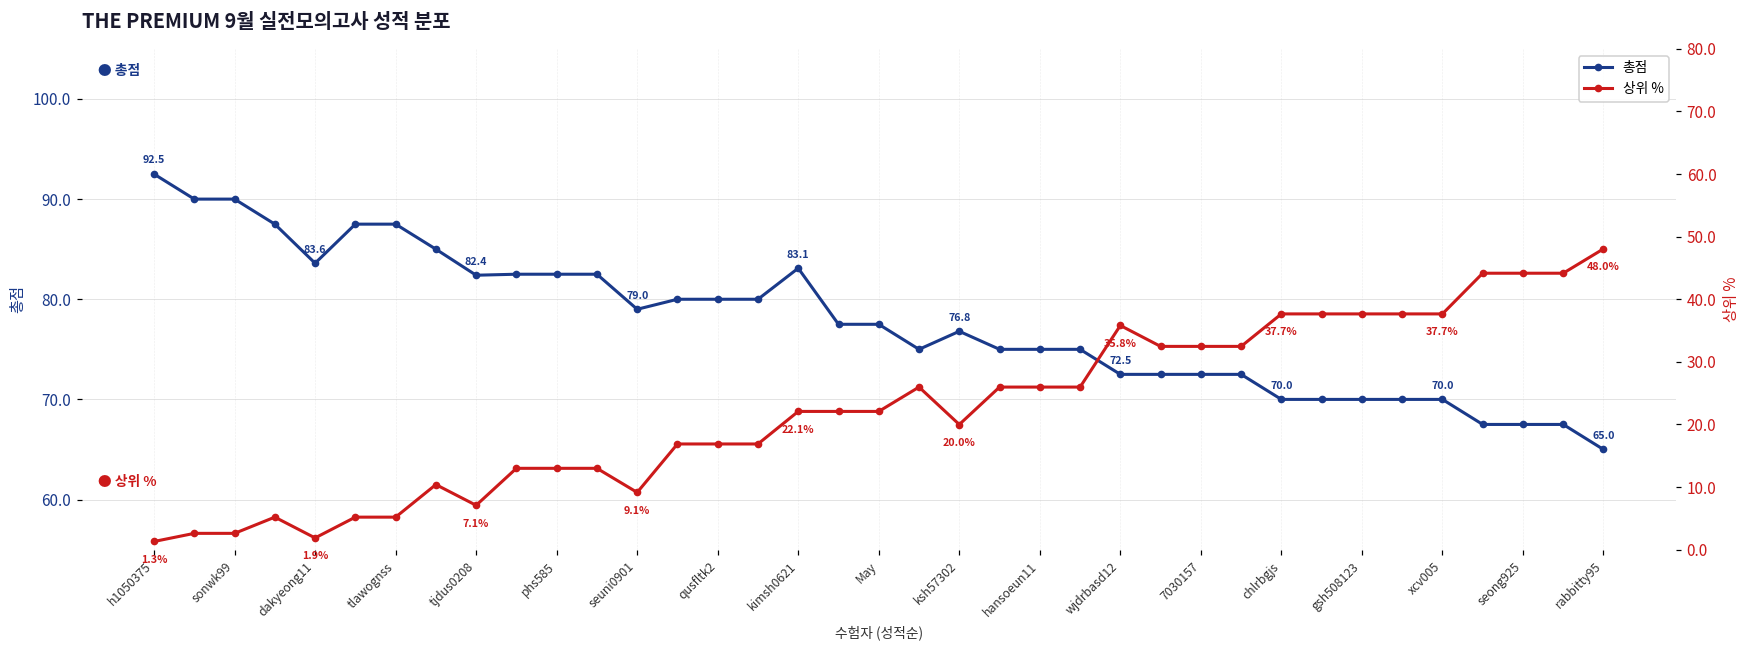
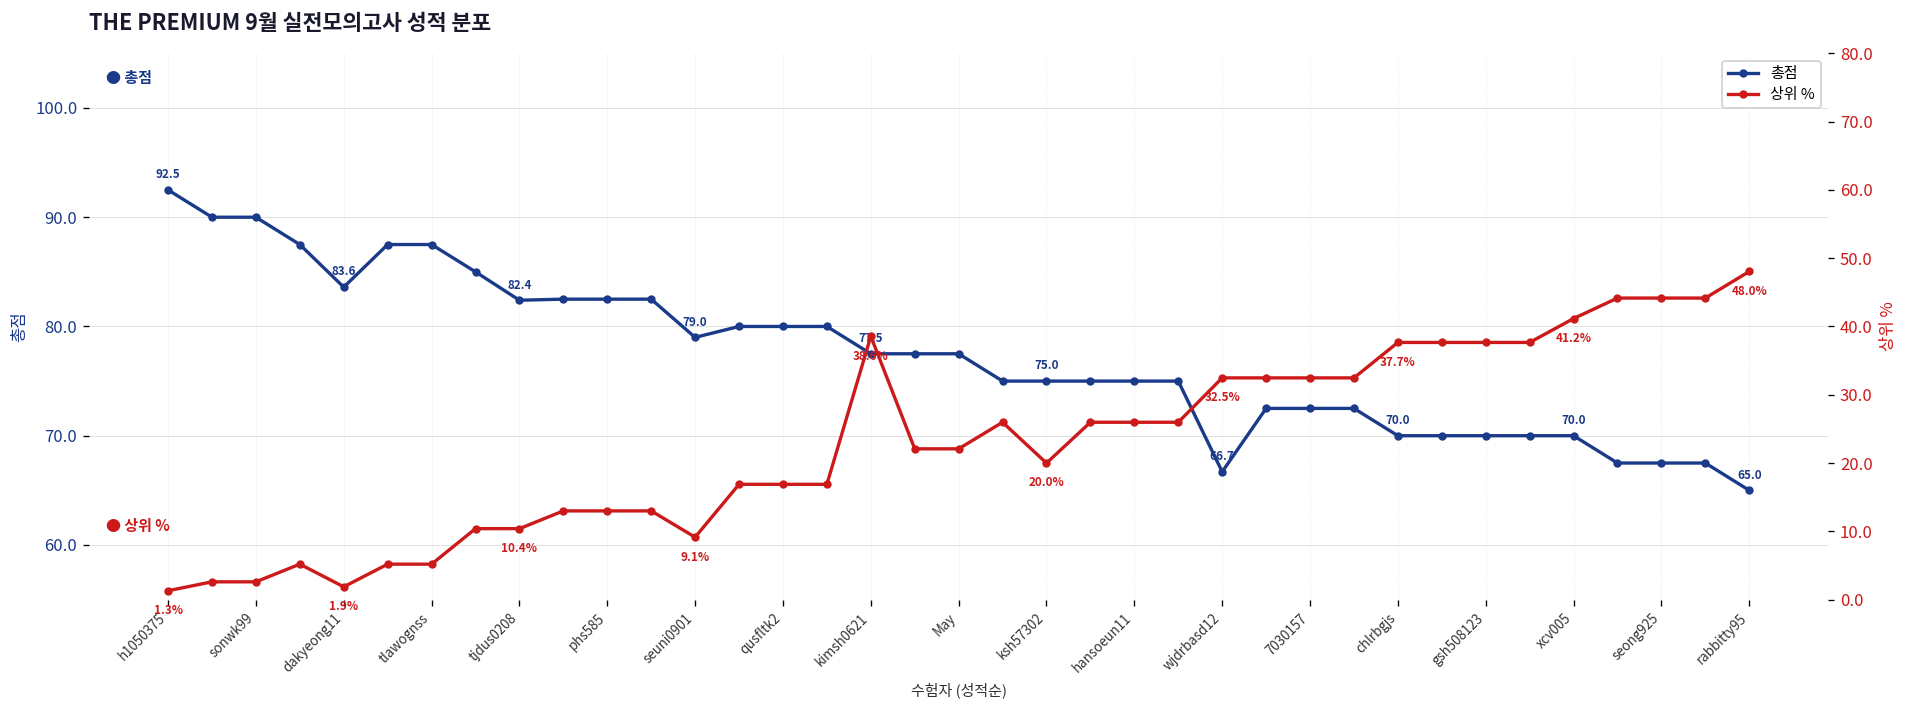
총점, kimsh0621: 83.1 -> 77.5
총점, ksh57302: 76.8 -> 75.0
총점, wjdrbasd12: 72.5 -> 66.7
상위 %, tjdus0208: 7.1% -> 10.4%
상위 %, kimsh0621: 22.1% -> 38.6%
상위 %, wjdrbasd12: 35.8% -> 32.5%
상위 %, xcv005: 37.7% -> 41.2%
